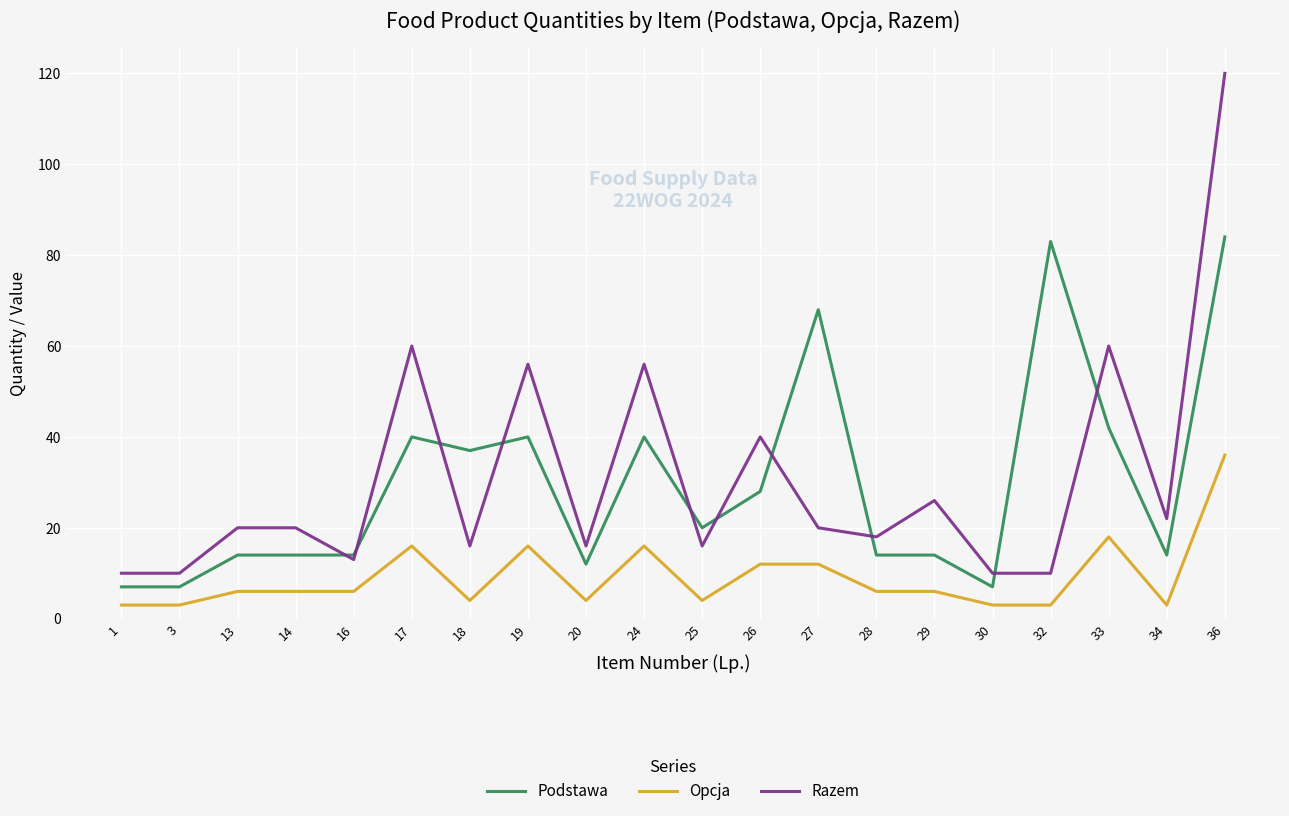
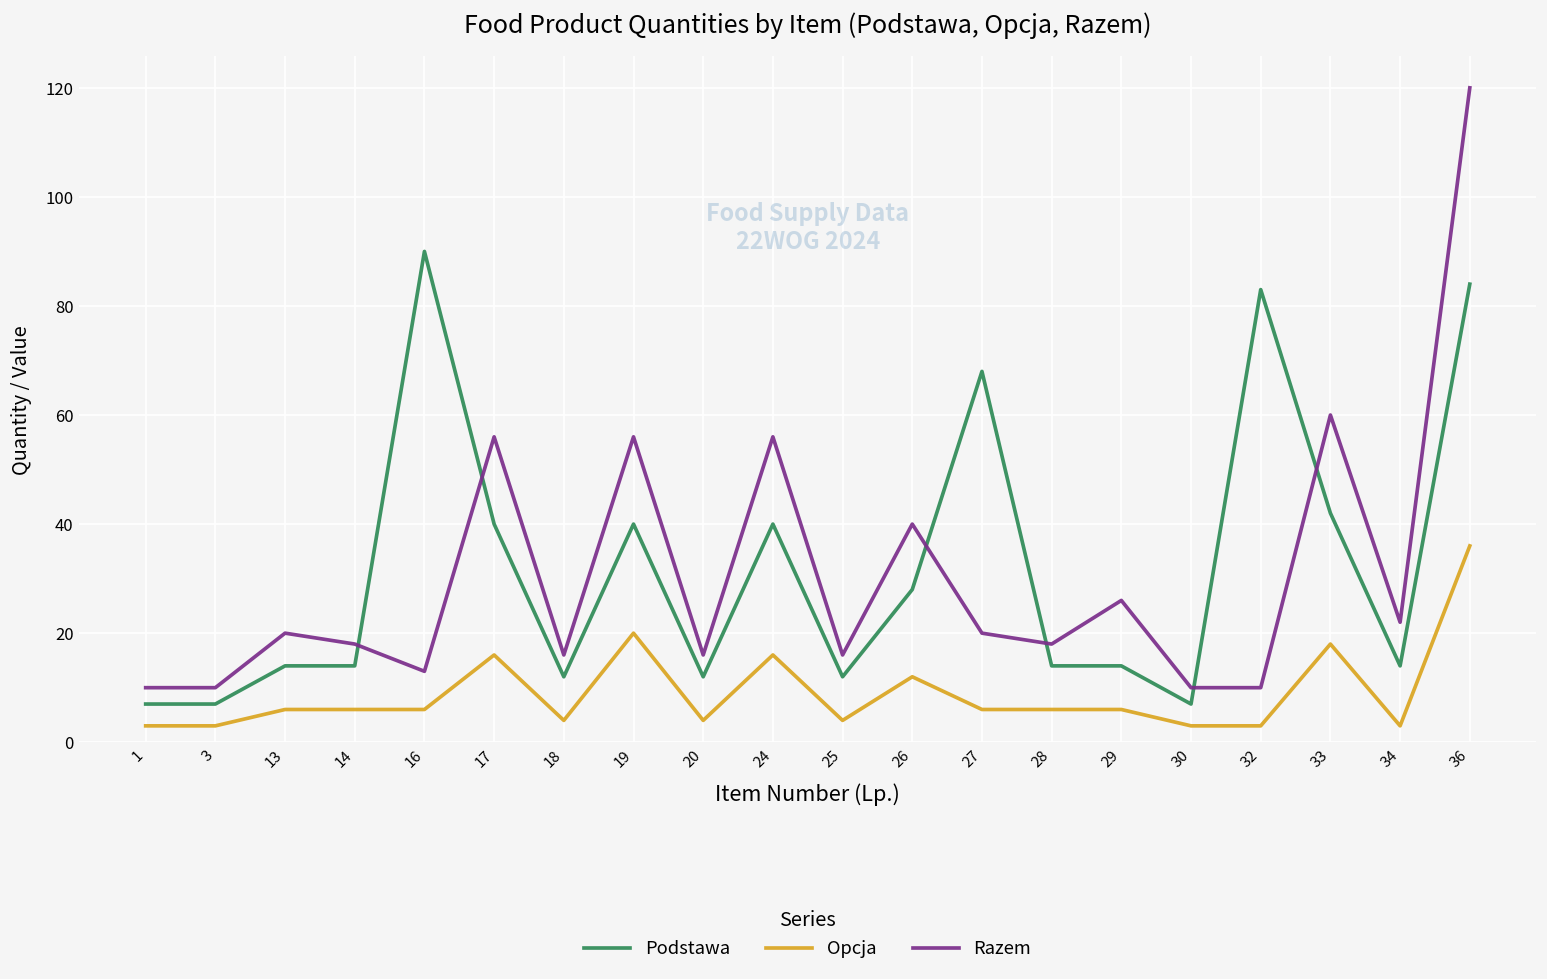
Razem, 14: 20 -> 18
Podstawa, 16: 14 -> 90
Razem, 17: 60 -> 56
Podstawa, 18: 37 -> 12
Opcja, 19: 16 -> 20
Podstawa, 25: 20 -> 12
Opcja, 27: 12 -> 6
